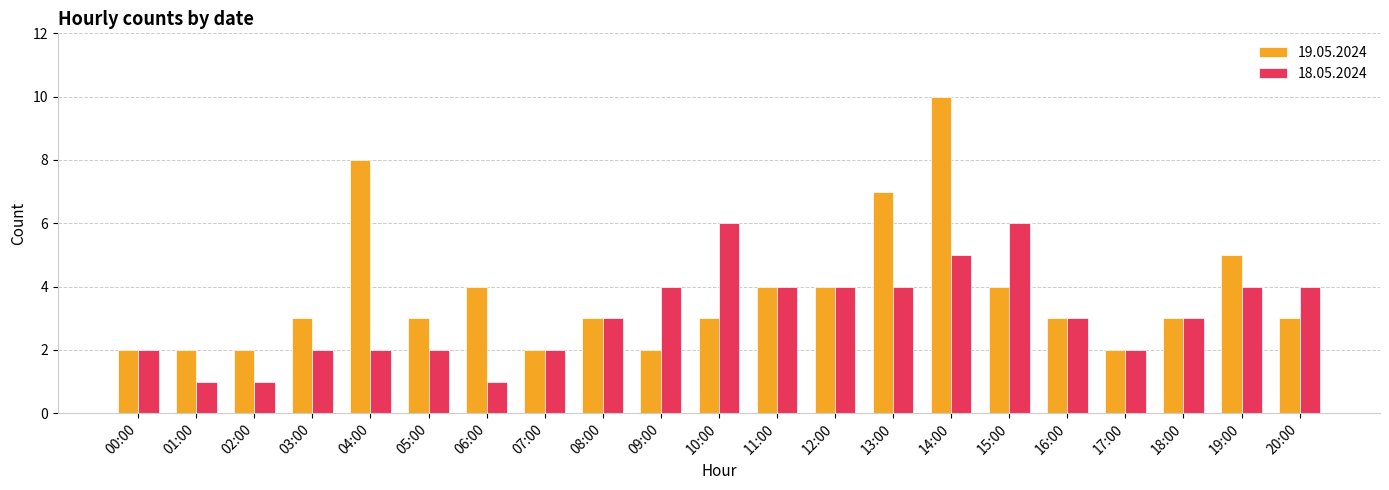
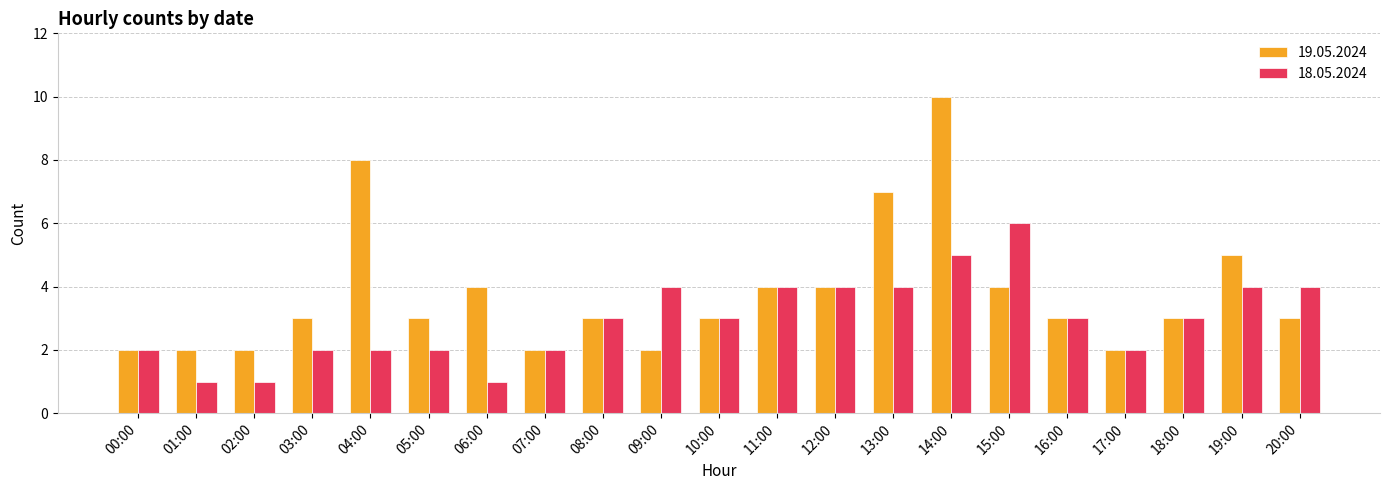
18.05.2024, 10:00: 6 -> 3
